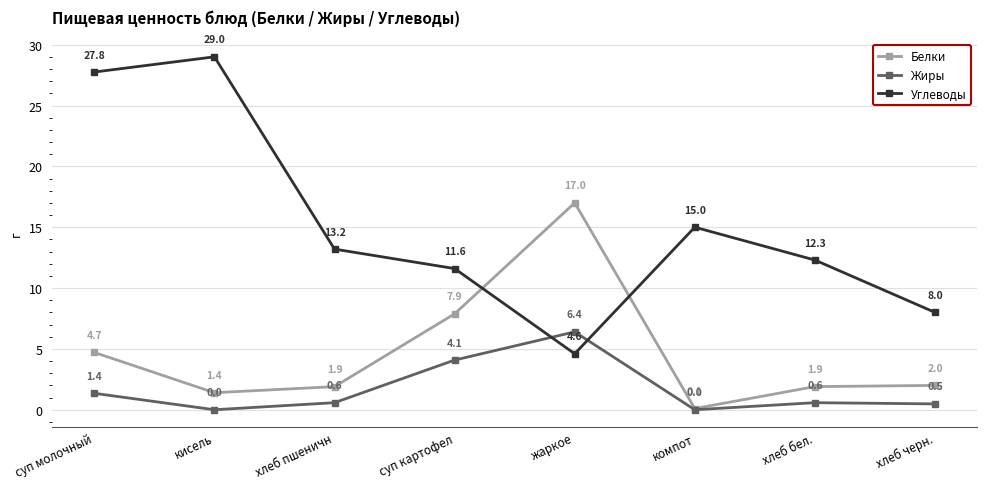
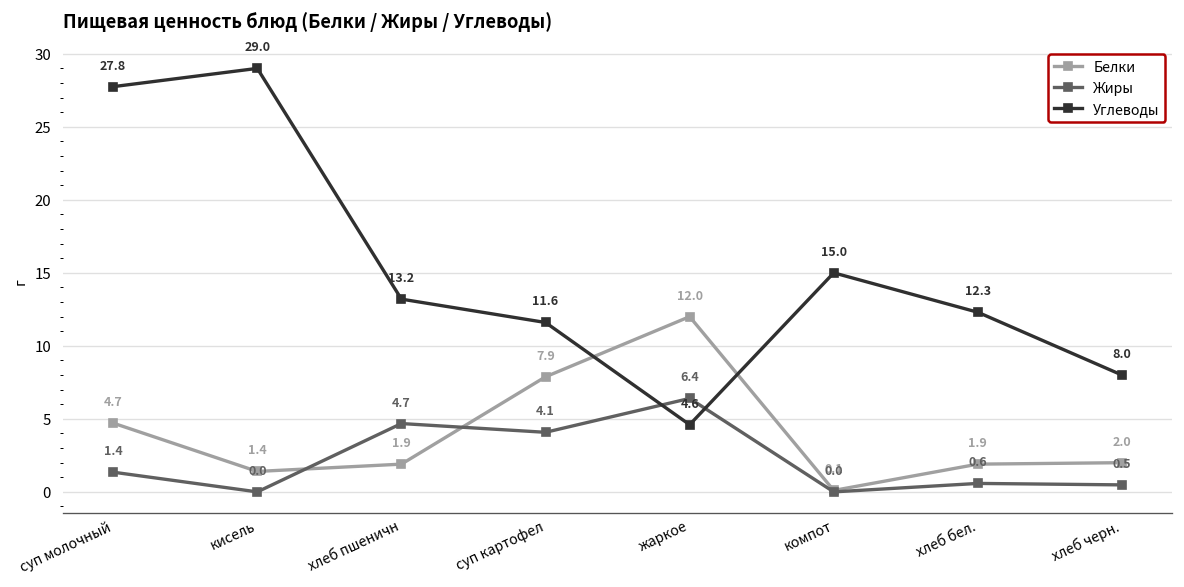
Жиры, хлеб пшеничн: 0.6 -> 4.7
Белки, жаркое: 17.0 -> 12.0
